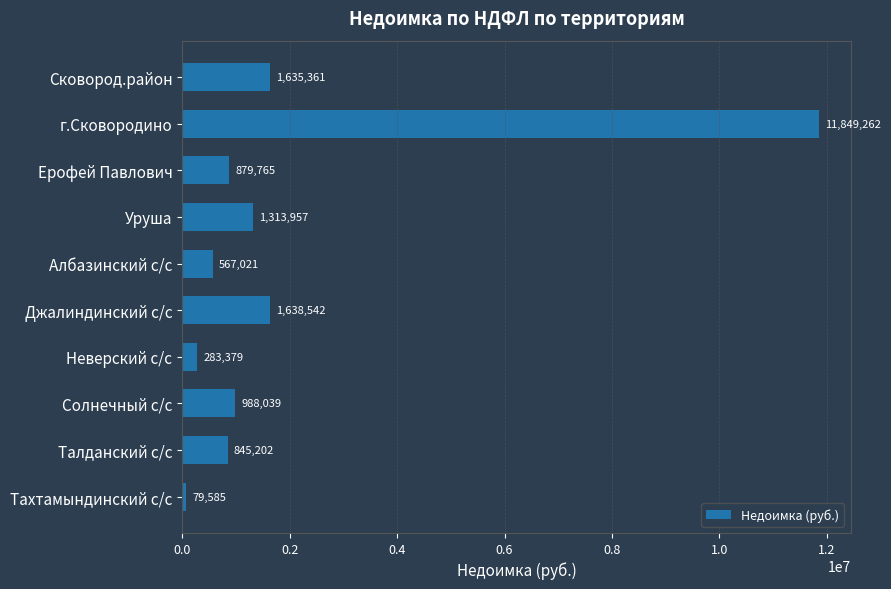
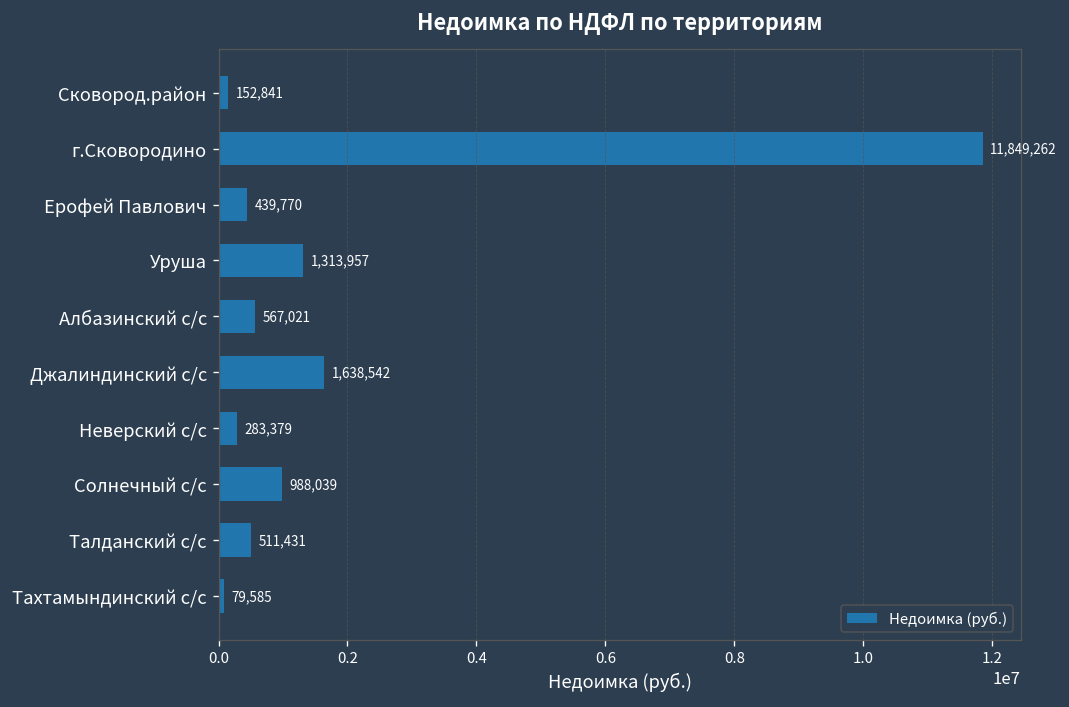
Сковород.район: 1,635,361 -> 152,841
Ерофей Павлович: 879,765 -> 439,770
Талданский с/с: 845,202 -> 511,431
